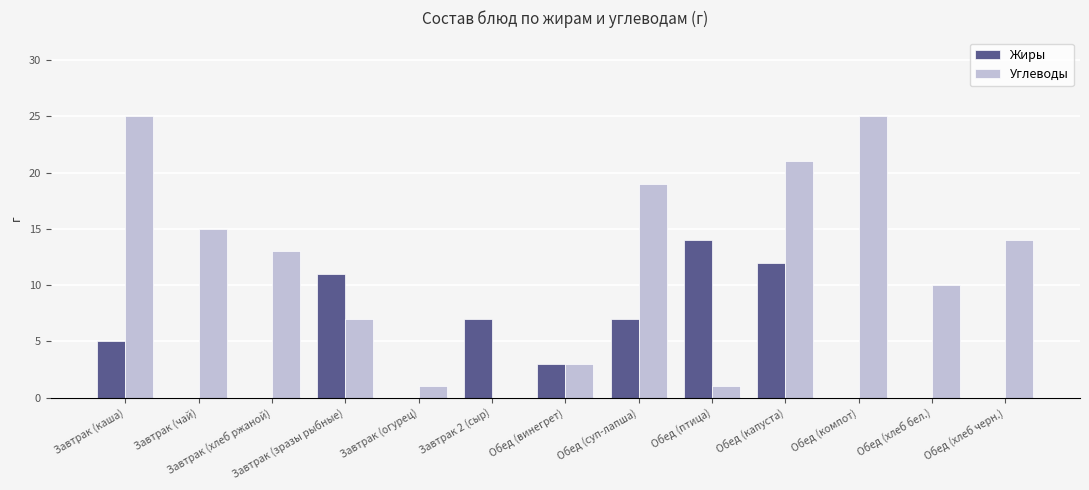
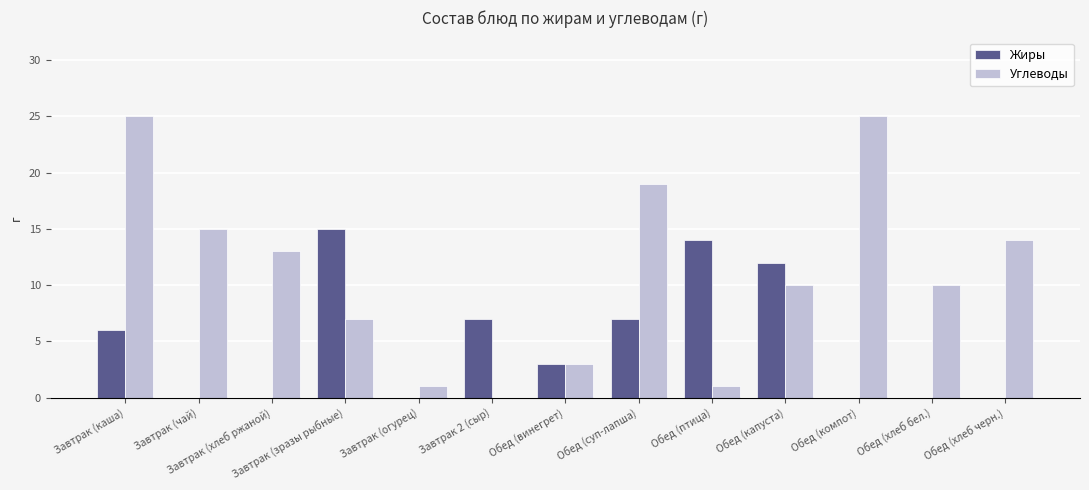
Жиры, Завтрак (каша): 5 -> 6
Жиры, Завтрак (зразы рыбные): 11 -> 15
Углеводы, Обед (капуста): 21 -> 10
